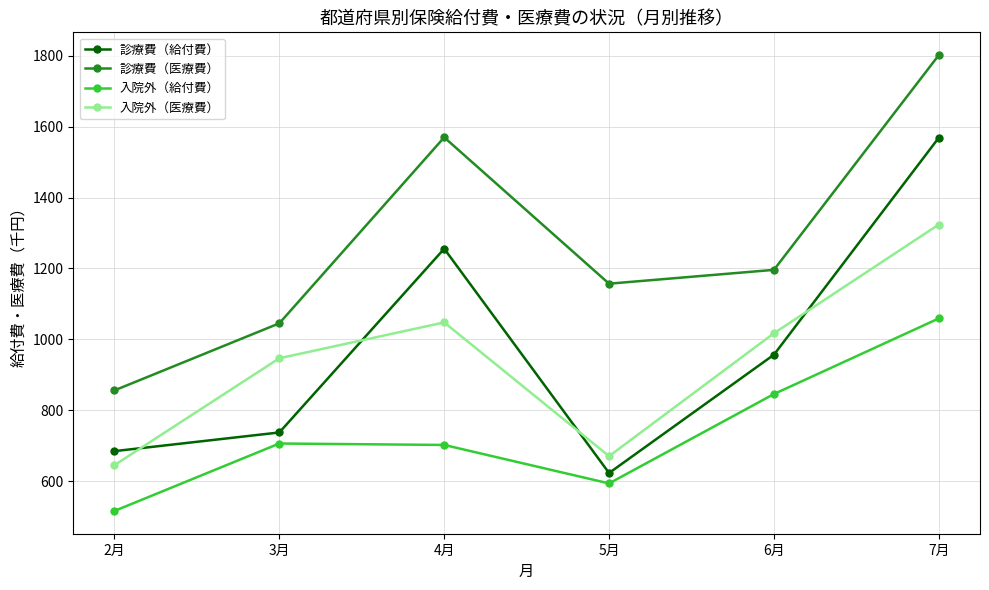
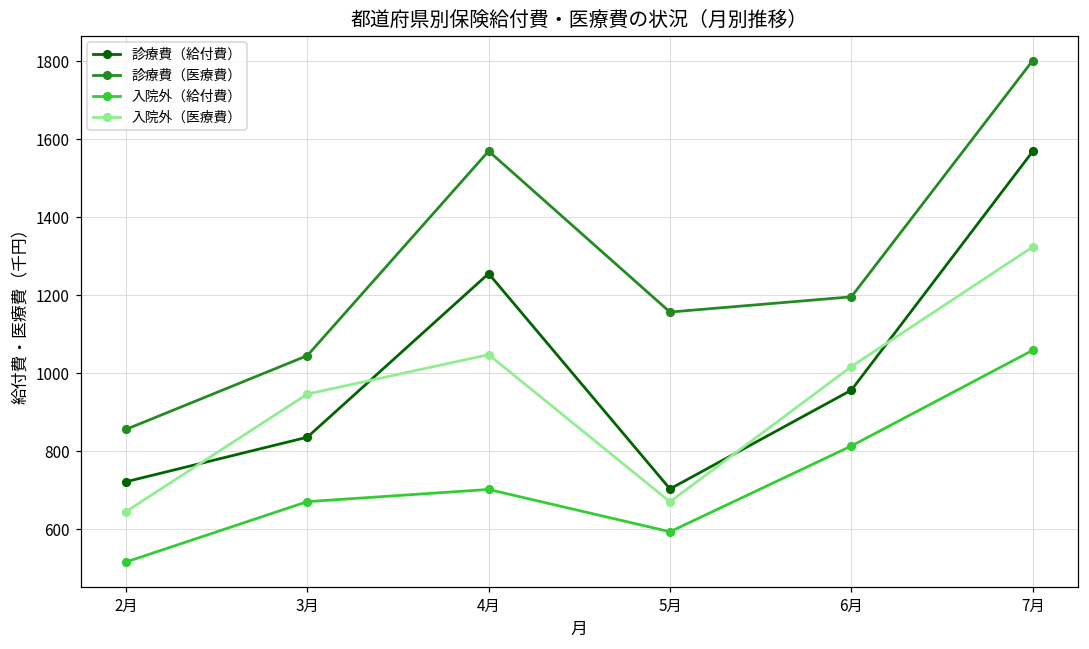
診療費（給付費）, 2月: 690 -> 720
診療費（給付費）, 3月: 740 -> 840
入院外（給付費）, 3月: 710 -> 670
診療費（給付費）, 5月: 620 -> 700
入院外（給付費）, 6月: 850 -> 810
